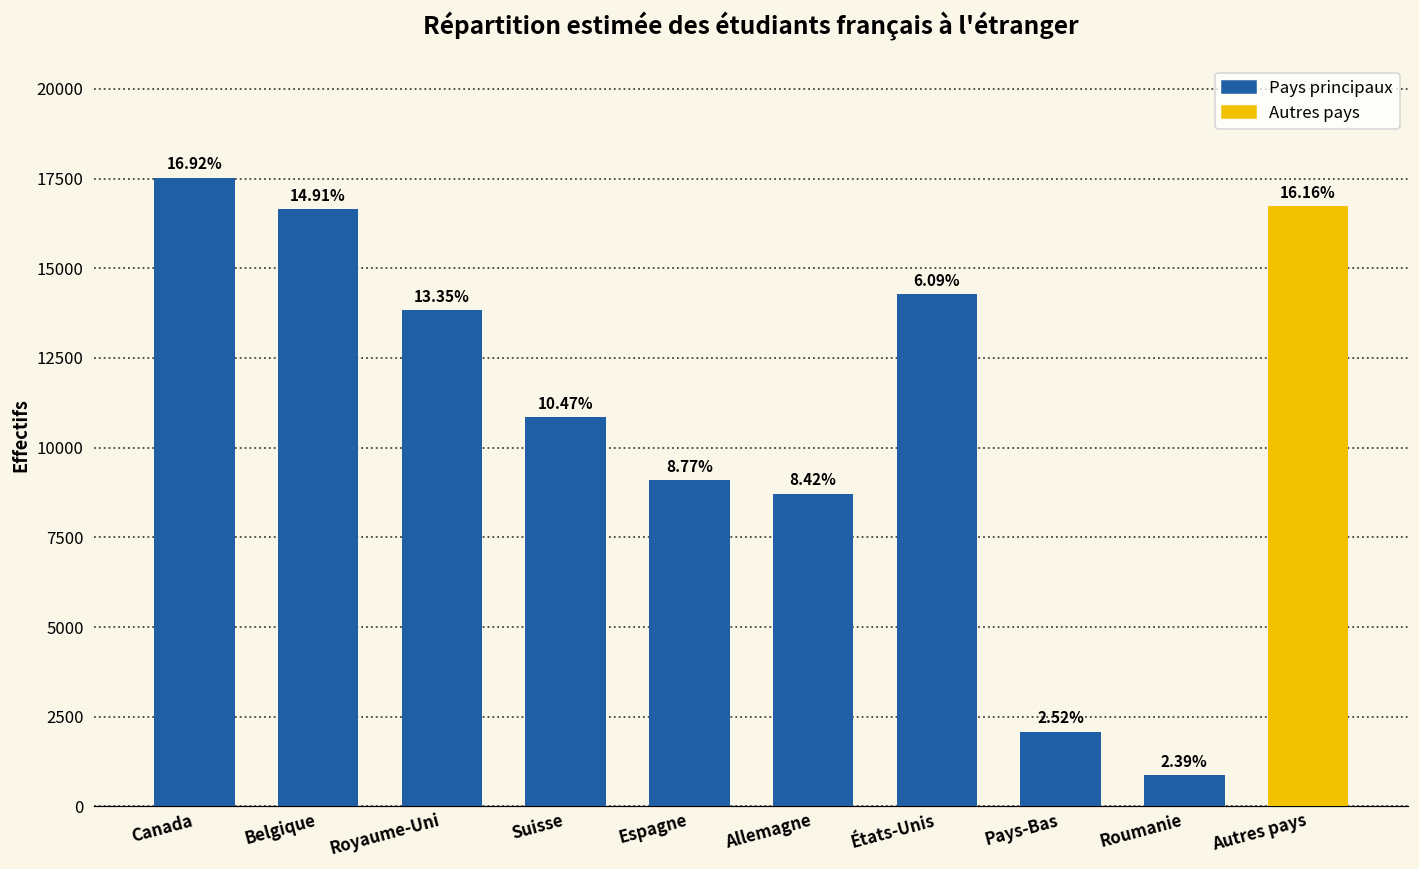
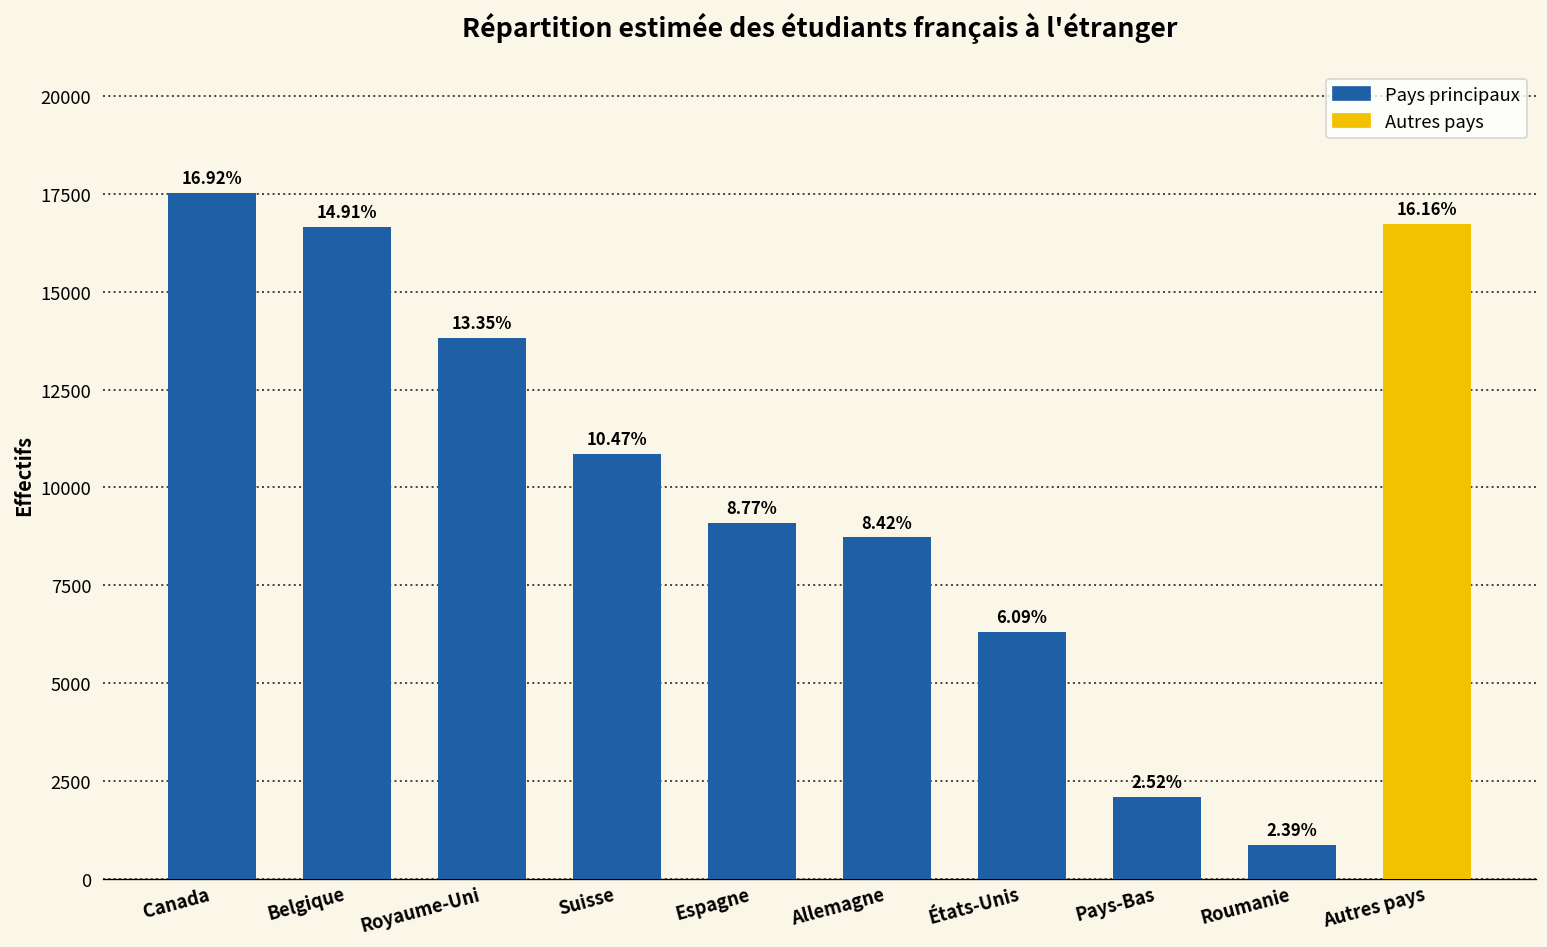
États-Unis: 14300 -> 6300
